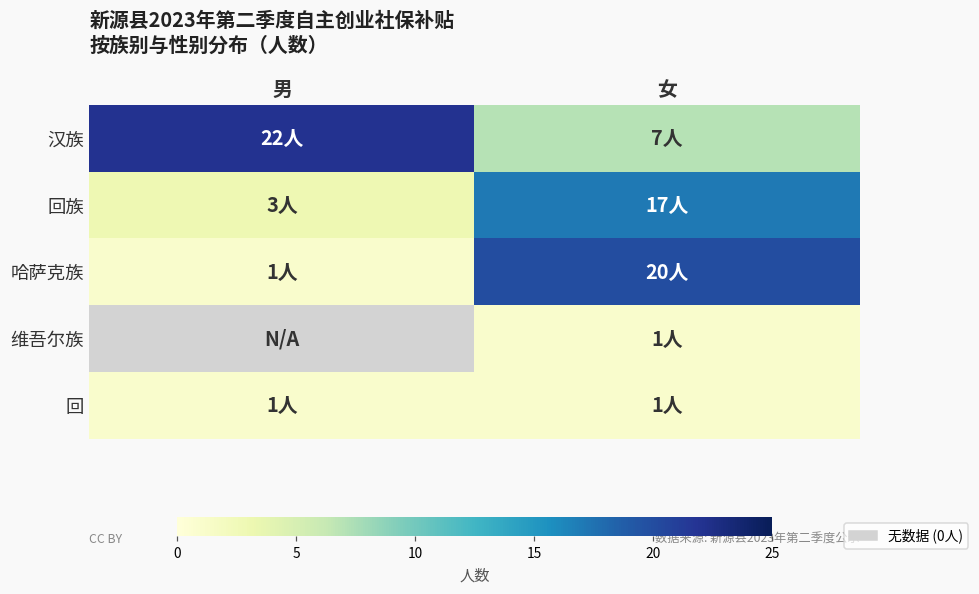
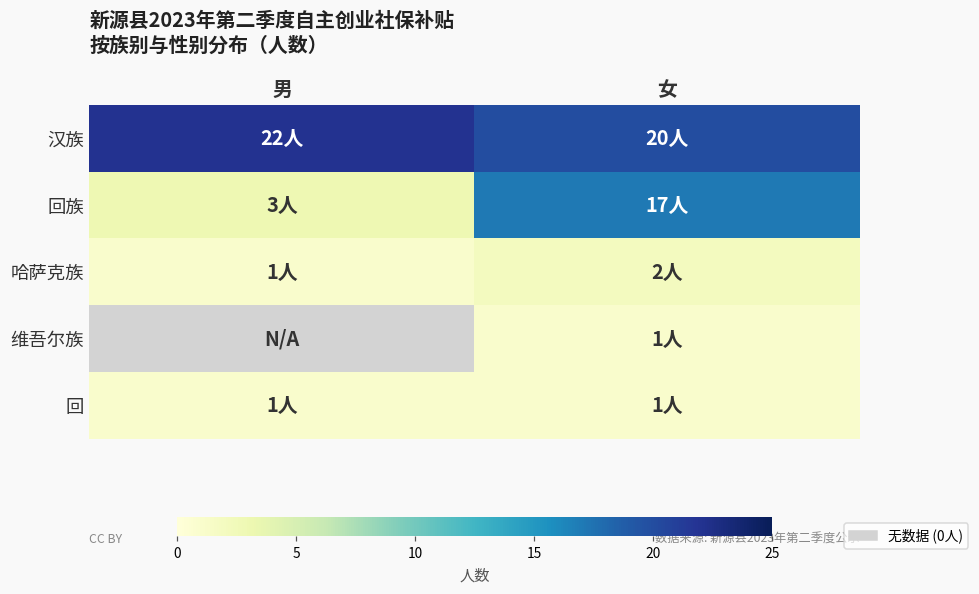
汉族, 女: 7人 -> 20人
哈萨克族, 女: 20人 -> 2人
